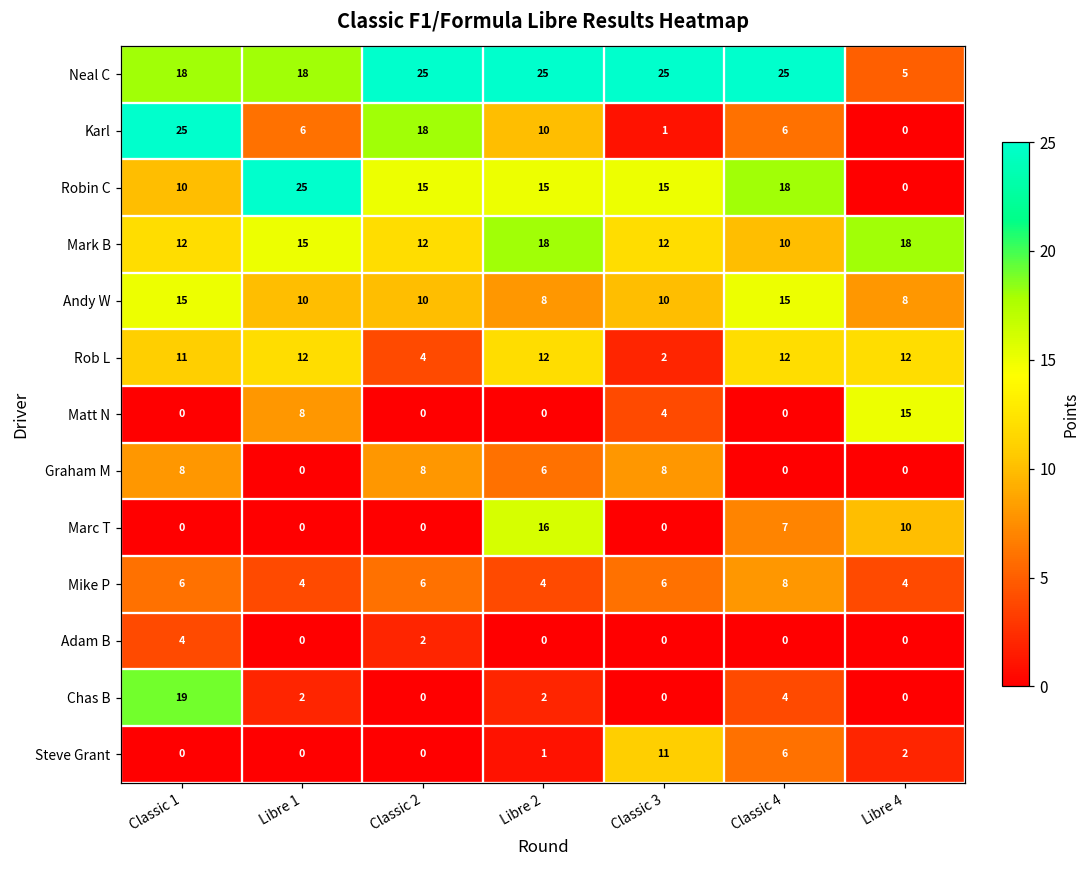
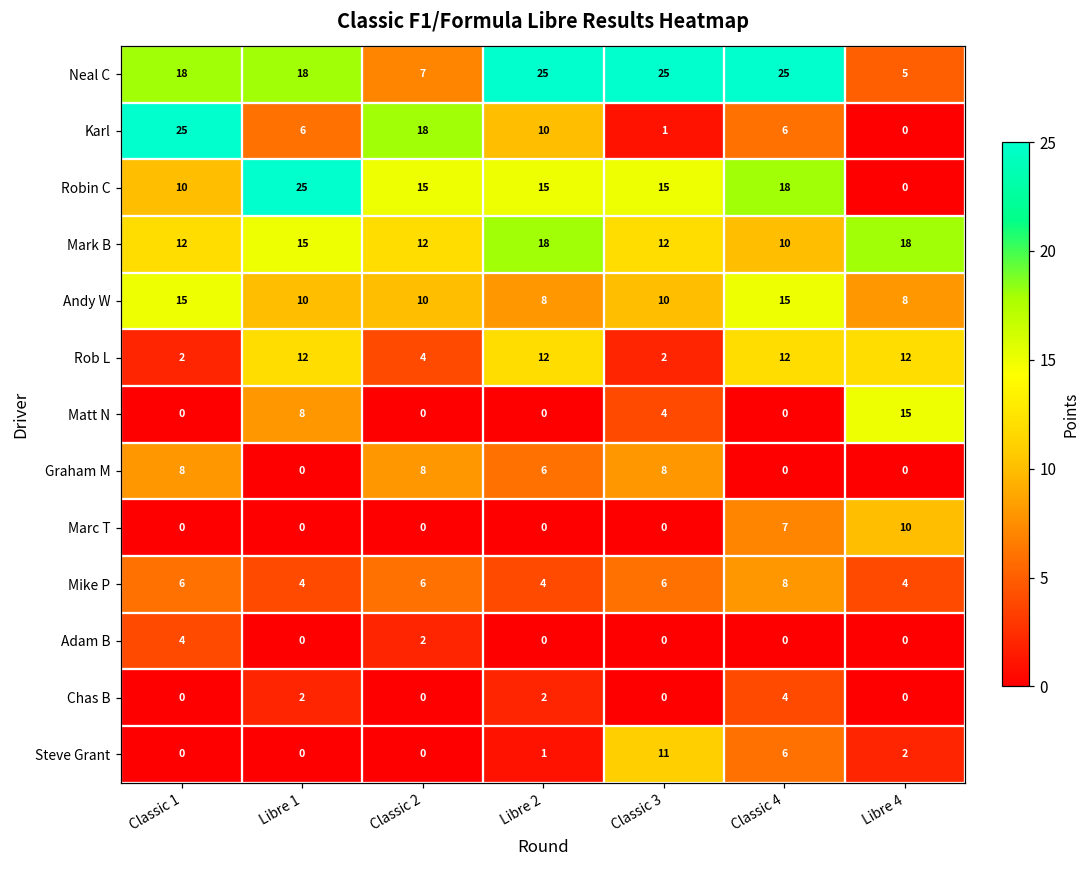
Neal C, Classic 2: 25 -> 7
Rob L, Classic 1: 11 -> 2
Marc T, Libre 2: 16 -> 0
Chas B, Classic 1: 19 -> 0
